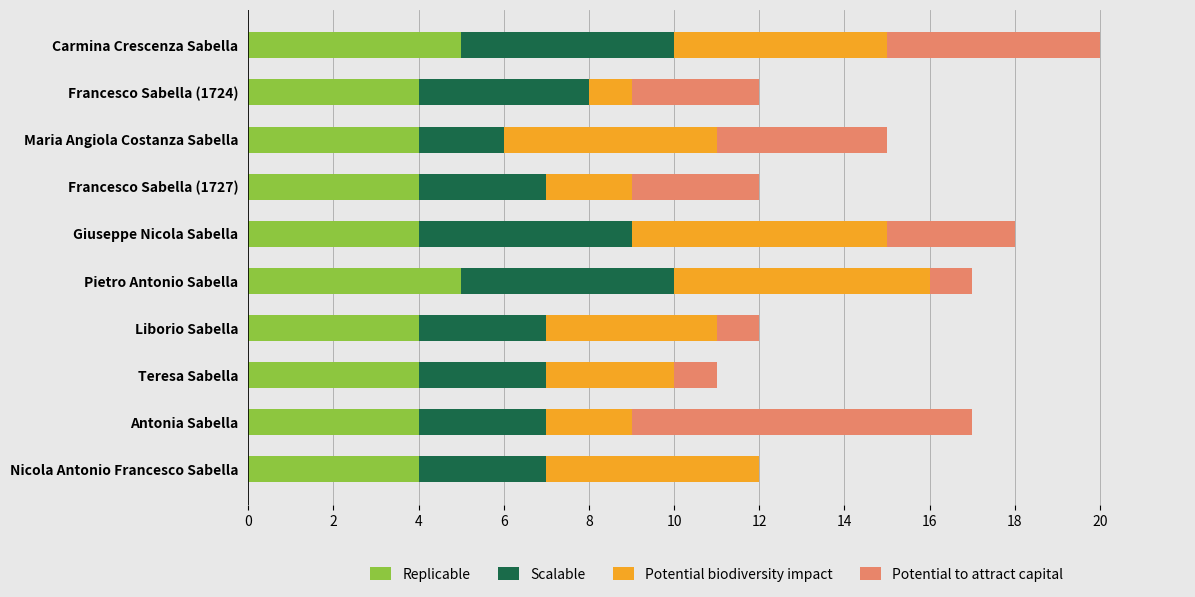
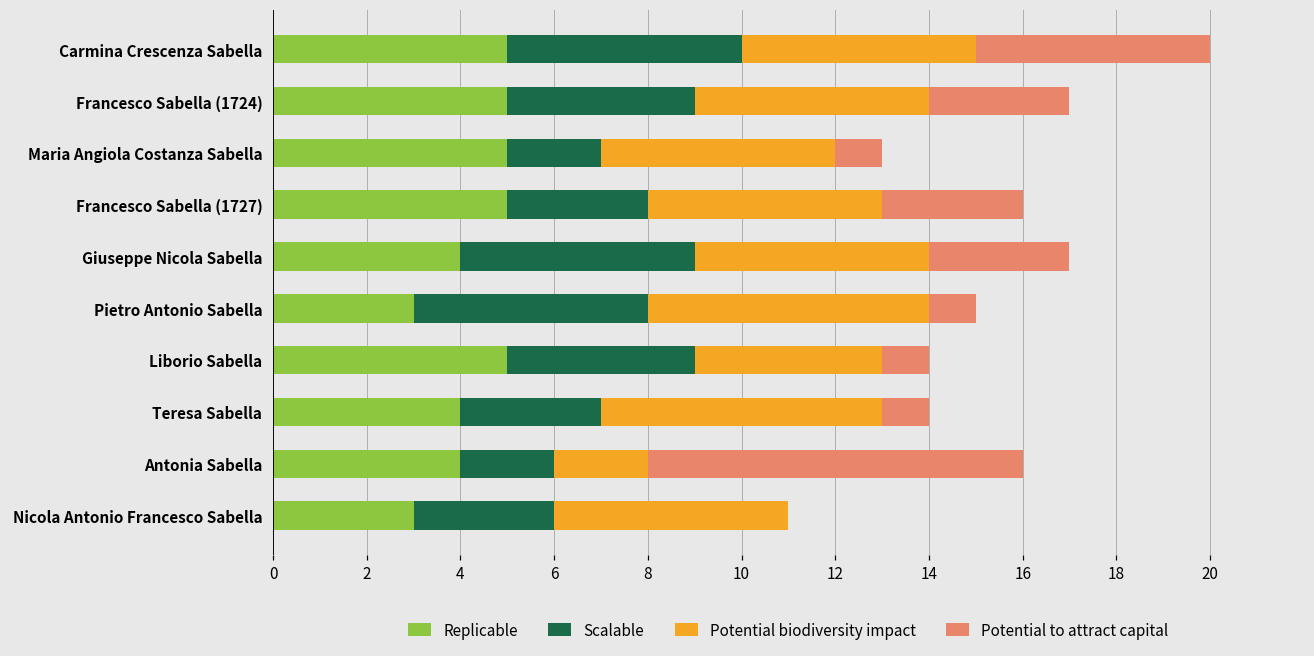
Replicable, Francesco Sabella (1724): 4 -> 5
Potential biodiversity impact, Francesco Sabella (1724): 1 -> 5
Replicable, Maria Angiola Costanza Sabella: 4 -> 5
Potential to attract capital, Maria Angiola Costanza Sabella: 4 -> 1
Replicable, Francesco Sabella (1727): 4 -> 5
Potential biodiversity impact, Francesco Sabella (1727): 2 -> 5
Potential biodiversity impact, Giuseppe Nicola Sabella: 6 -> 5
Replicable, Pietro Antonio Sabella: 5 -> 3
Replicable, Liborio Sabella: 4 -> 5
Scalable, Liborio Sabella: 3 -> 4
Potential biodiversity impact, Teresa Sabella: 3 -> 6
Scalable, Antonia Sabella: 3 -> 2
Replicable, Nicola Antonio Francesco Sabella: 4 -> 3
